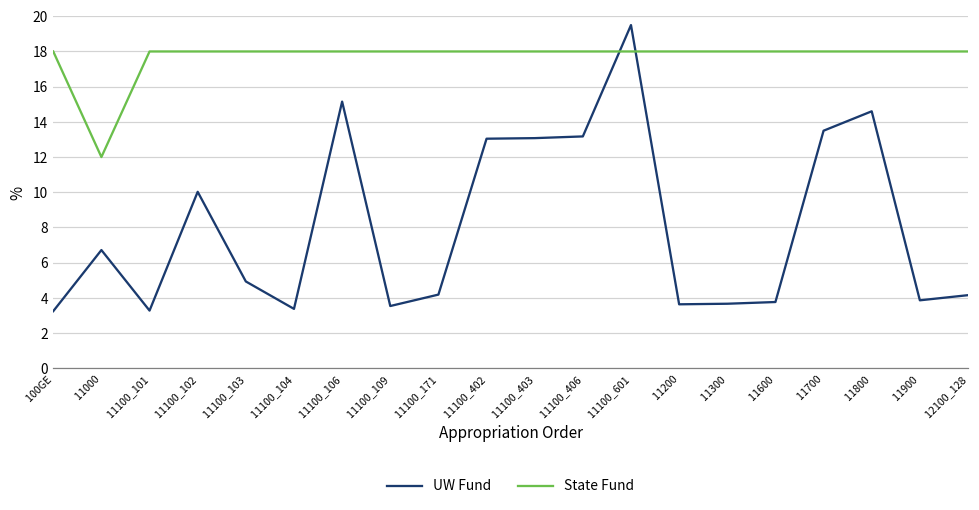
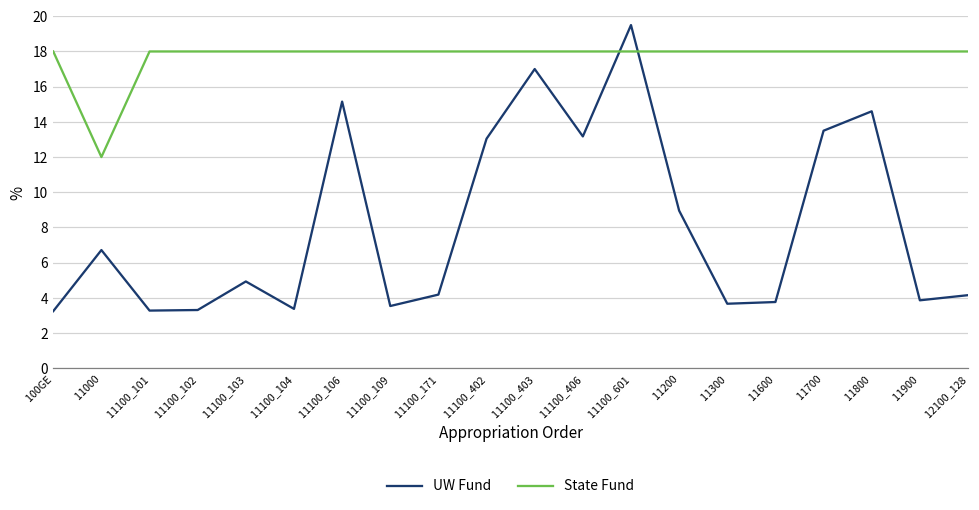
UW Fund, 11100_102: 10.0 -> 3.3
UW Fund, 11100_403: 13.1 -> 17.0
UW Fund, 11200: 3.6 -> 9.0
